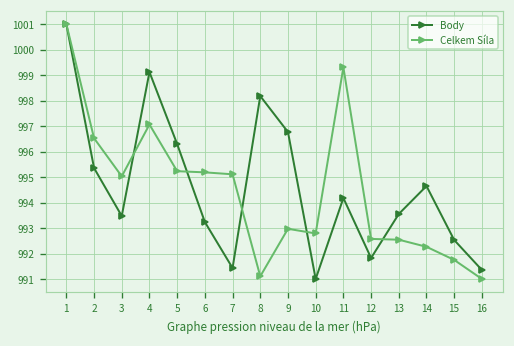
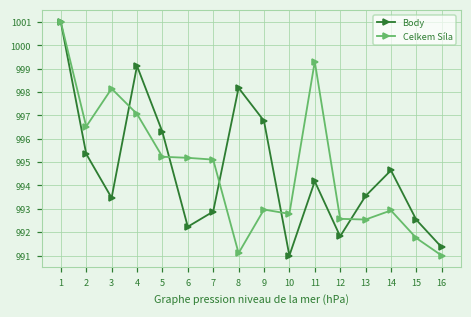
Celkem Síla, 3: 995.0 -> 998.1
Body, 6: 993.2 -> 992.2
Body, 7: 991.4 -> 992.9
Celkem Síla, 14: 992.3 -> 992.9
